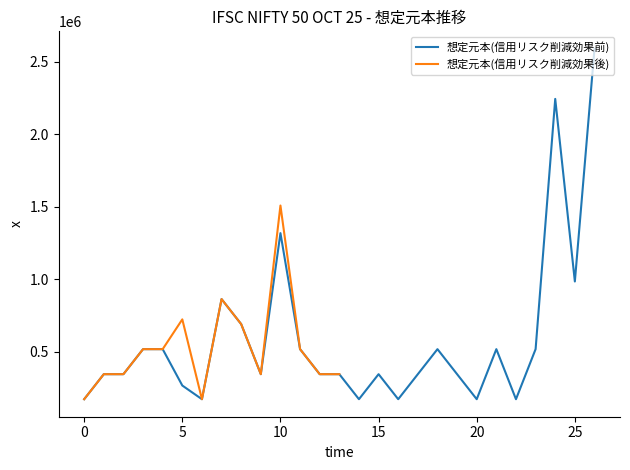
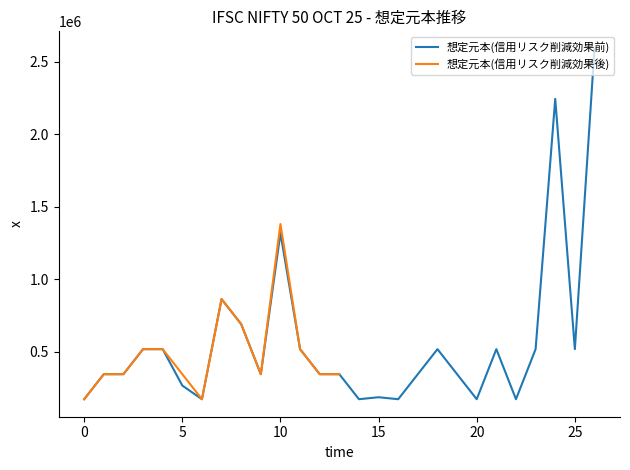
想定元本(信用リスク削減効果後), 5: 720000 -> 350000
想定元本(信用リスク削減効果後), 10: 1510000 -> 1380000
想定元本(信用リスク削減効果前), 15: 350000 -> 190000
想定元本(信用リスク削減効果前), 25: 990000 -> 520000
